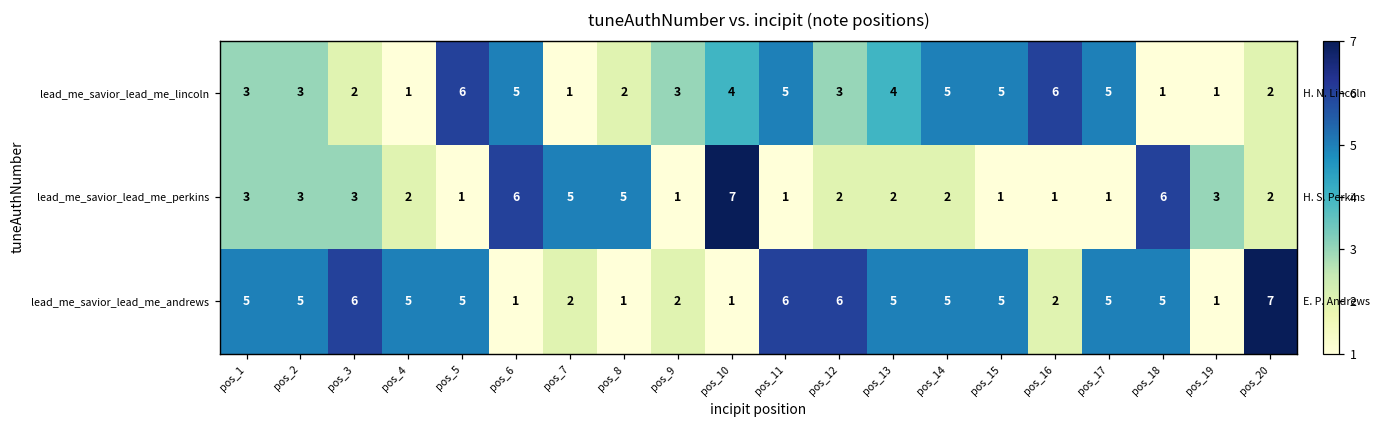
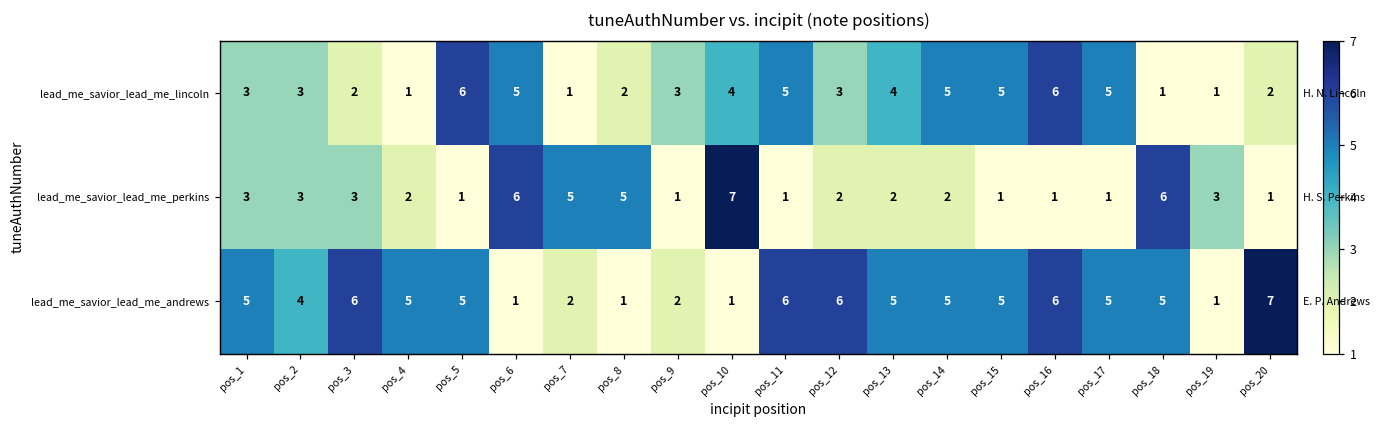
lead_me_savior_lead_me_perkins, pos_20: 2 -> 1
lead_me_savior_lead_me_andrews, pos_2: 5 -> 4
lead_me_savior_lead_me_andrews, pos_16: 2 -> 6
